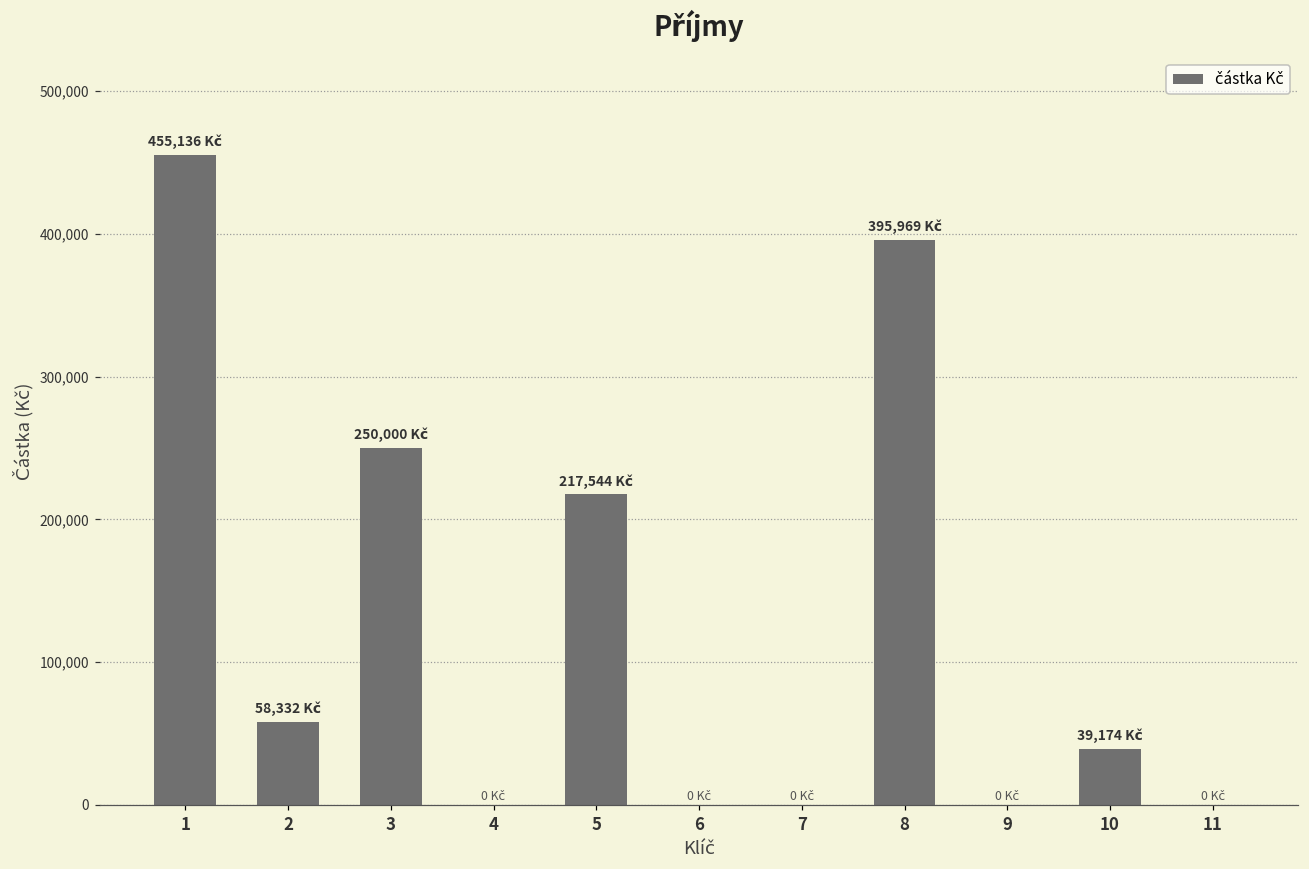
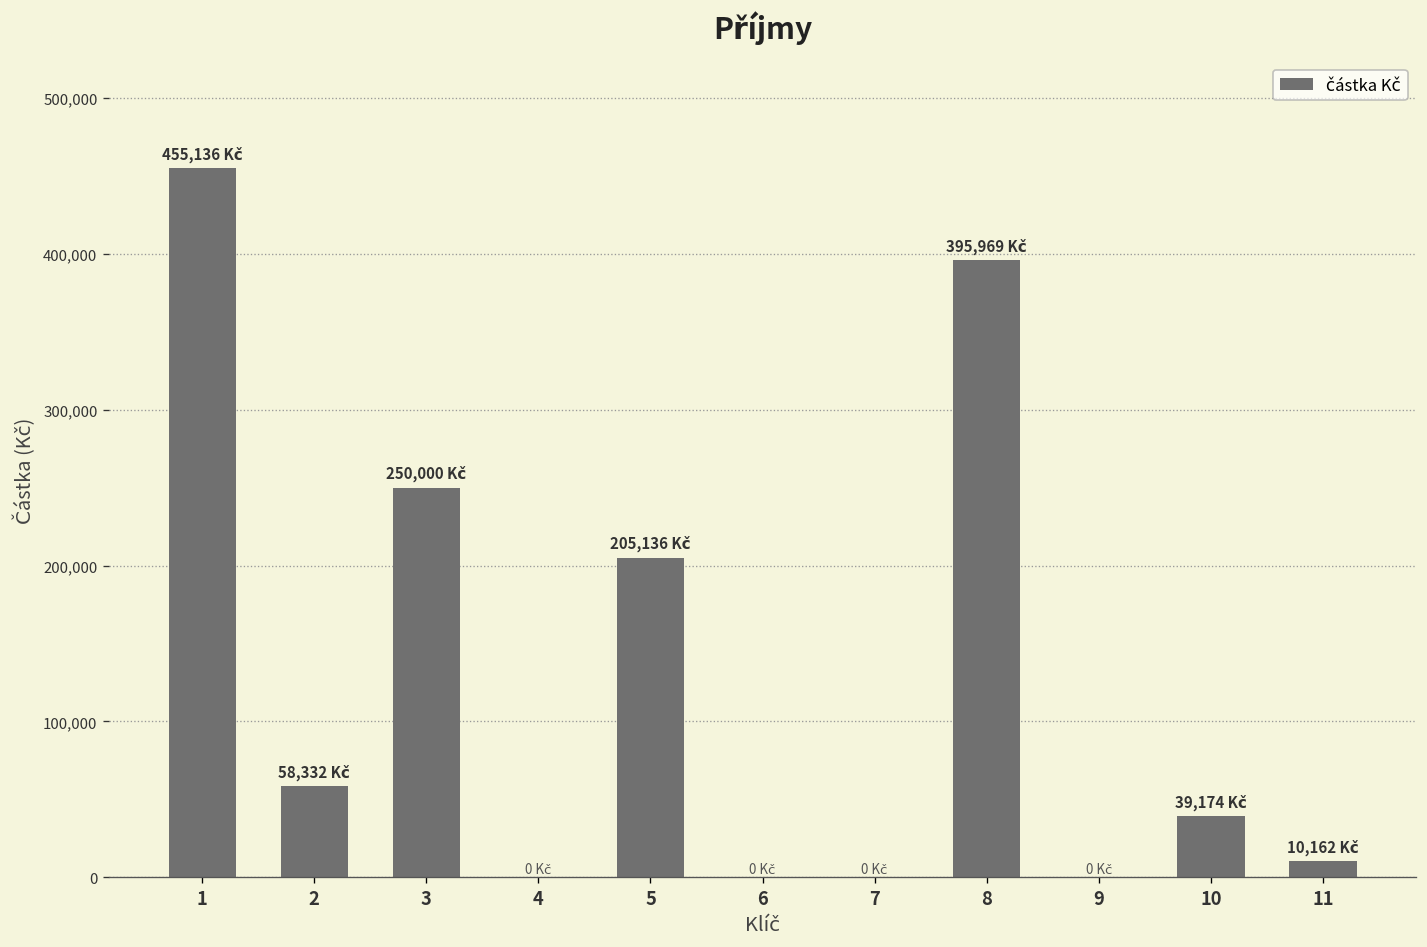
5: 217,544 -> 205,136
11: 0 -> 10,162
